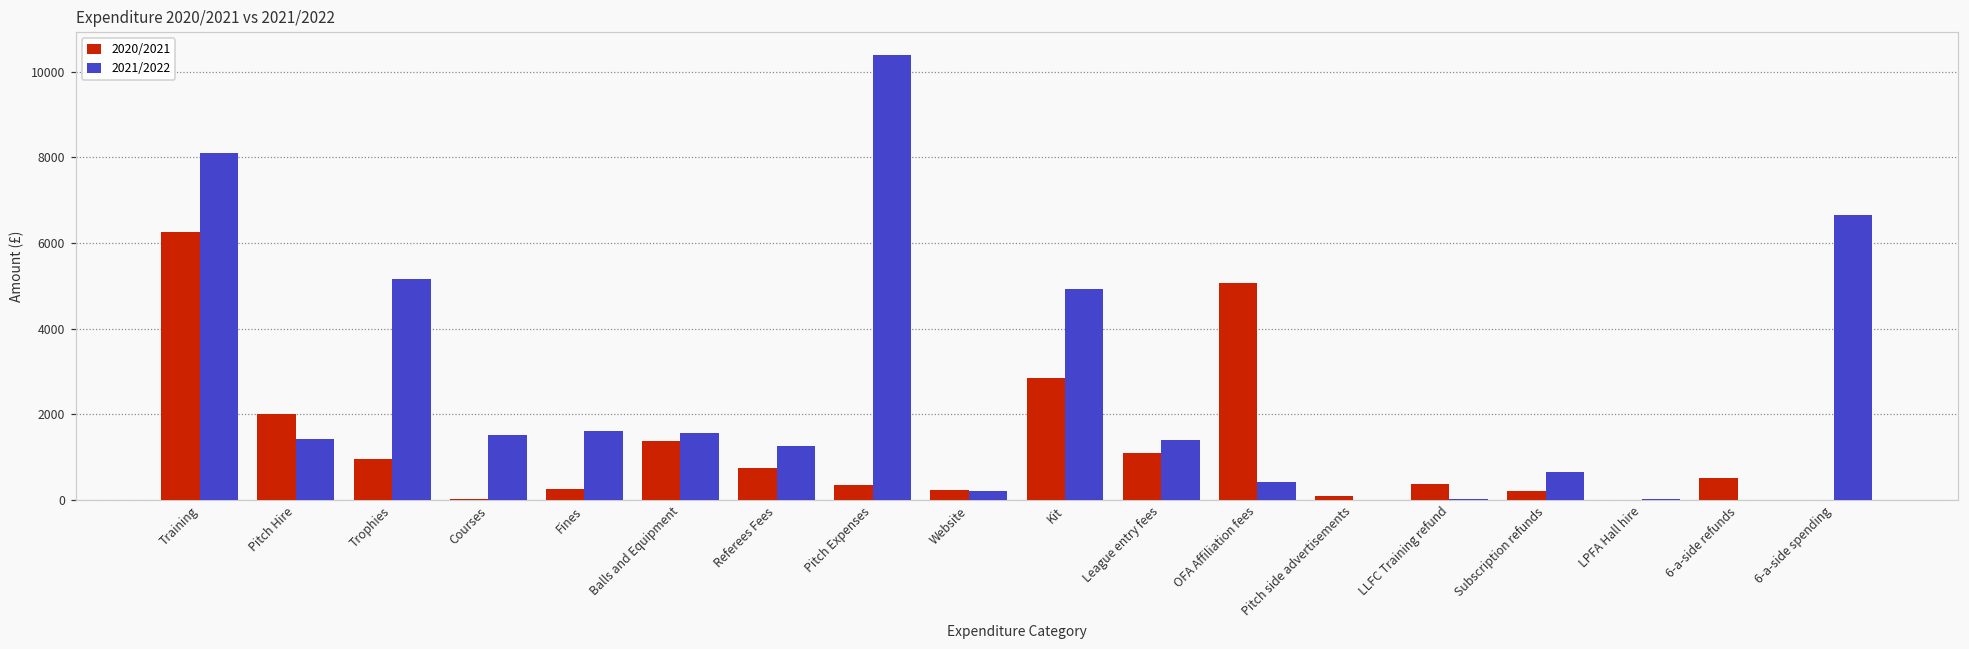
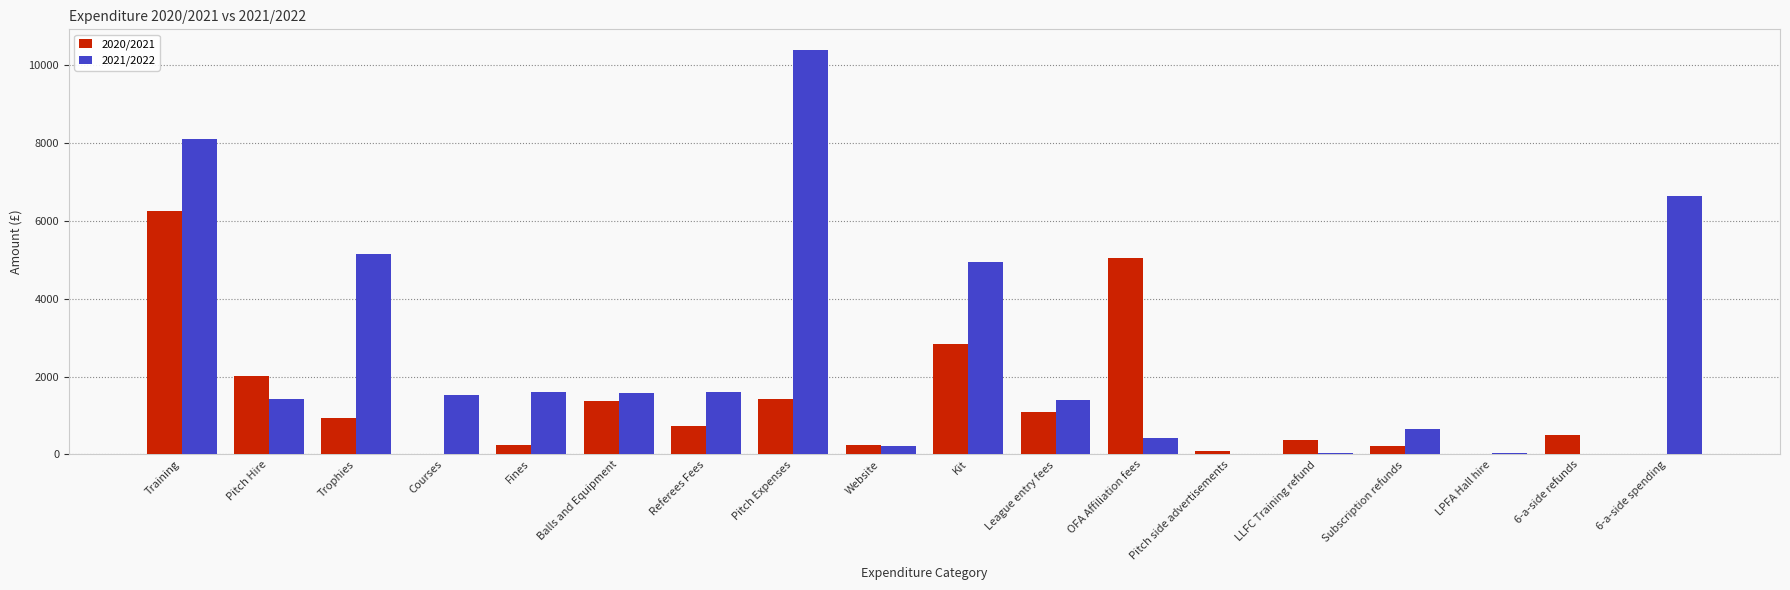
2021/2022, Referees Fees: 1300 -> 1600
2020/2021, Pitch Expenses: 400 -> 1400
